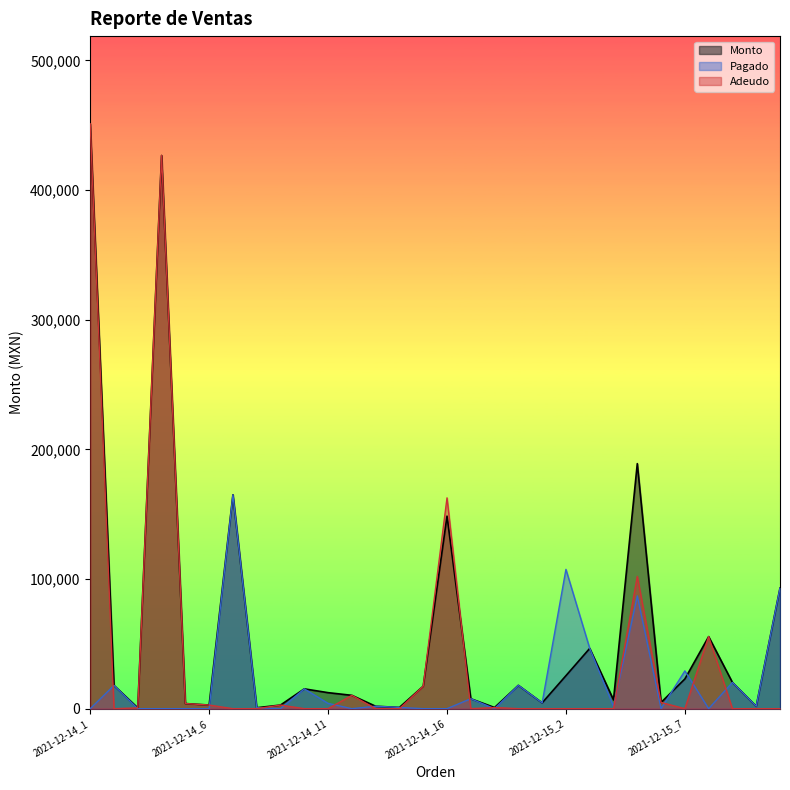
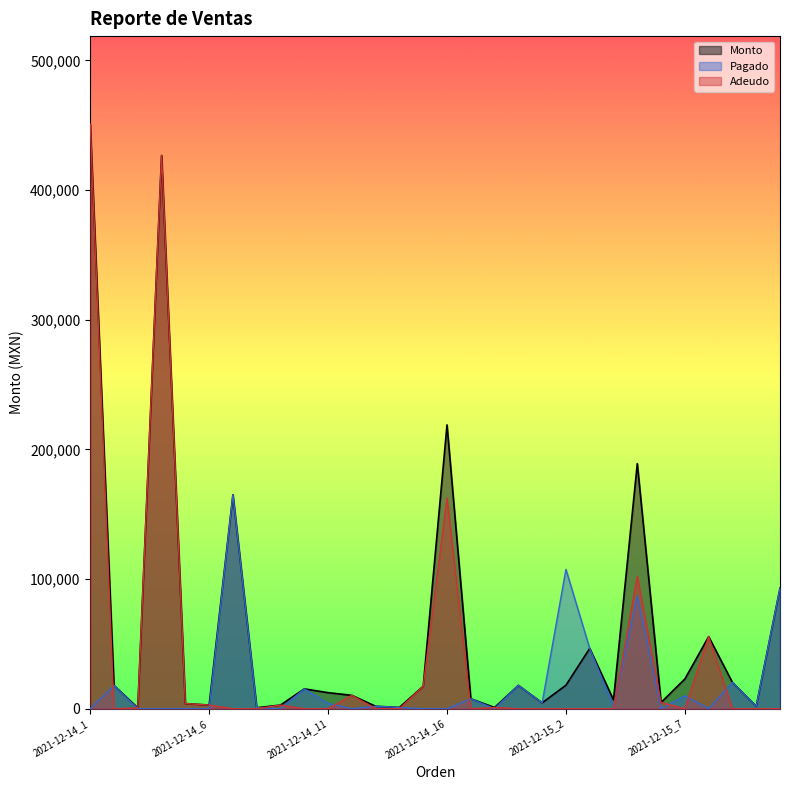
Monto, 2021-12-14_16: 149,000 -> 219,000
Monto, 2021-12-15_2: 25,000 -> 18,000
Pagado, 2021-12-15_7: 29,000 -> 10,000
